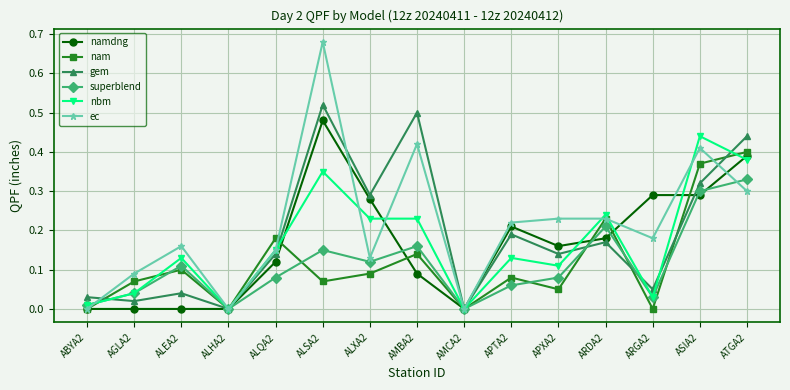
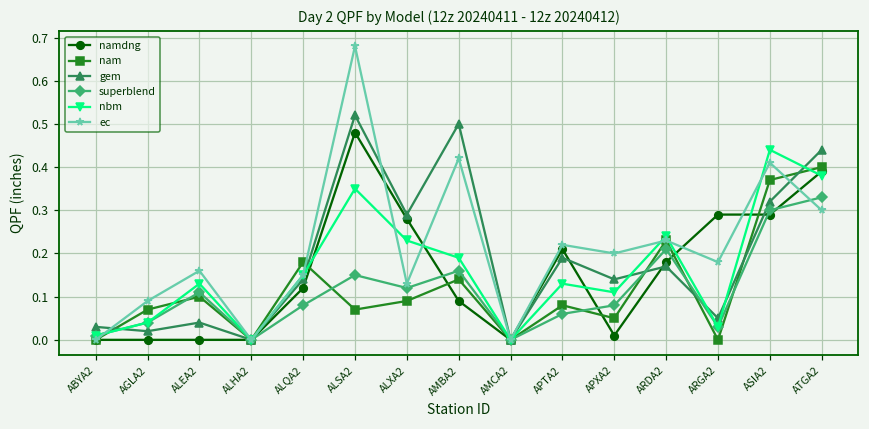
nbm, AMBA2: 0.23 -> 0.19
namdng, APXA2: 0.16 -> 0.01
ec, APXA2: 0.23 -> 0.20
